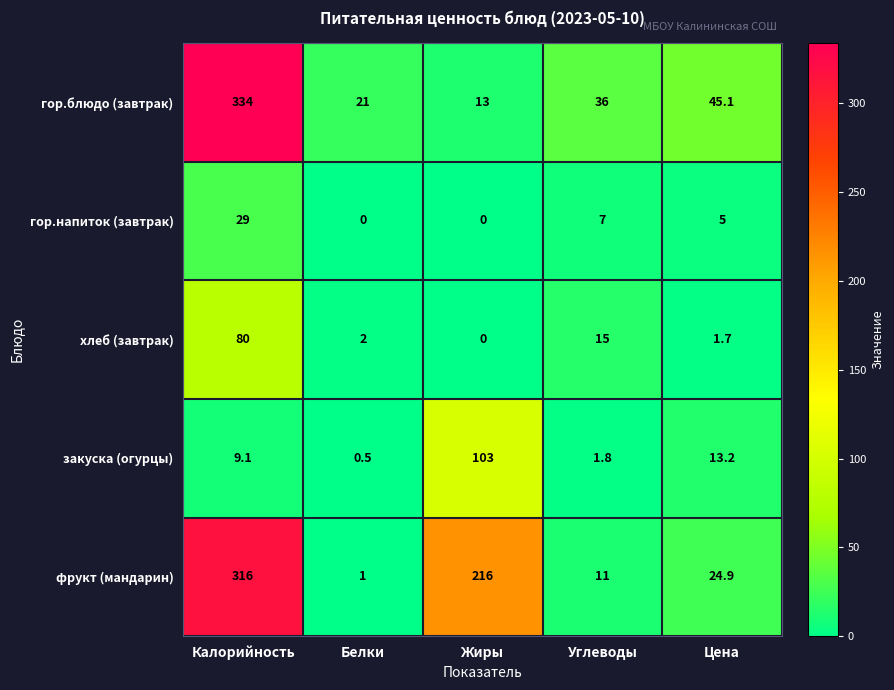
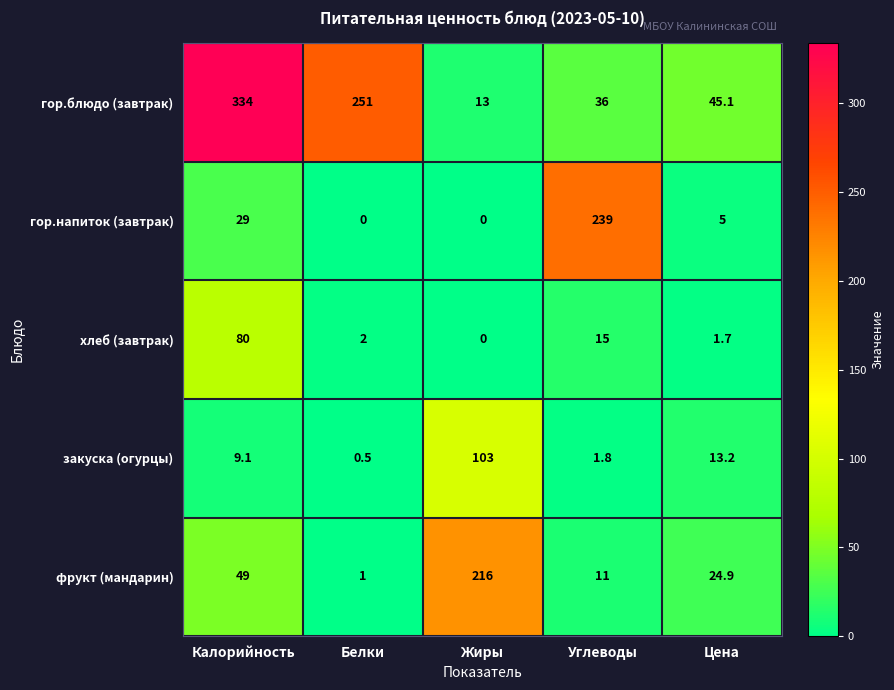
гор.блюдо (завтрак), Белки: 21 -> 251
гор.напиток (завтрак), Углеводы: 7 -> 239
фрукт (мандарин), Калорийность: 316 -> 49
